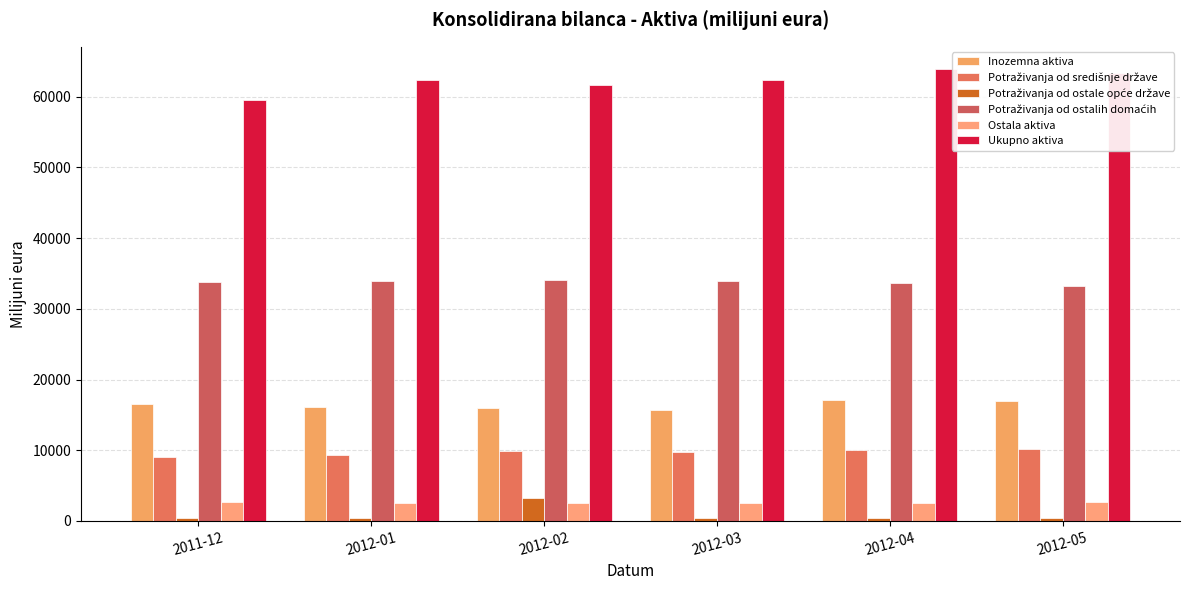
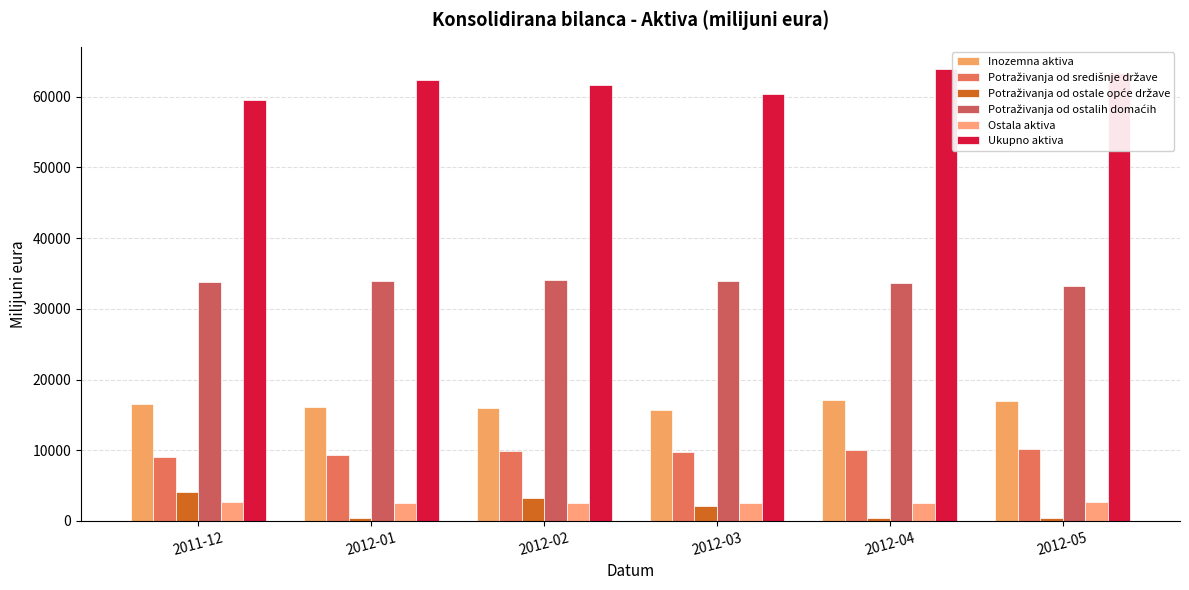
Potraživanja od ostale opće države, 2011-12: 0 -> 4000
Potraživanja od ostale opće države, 2012-03: 0 -> 2000
Ukupno aktiva, 2012-03: 62000 -> 60000
